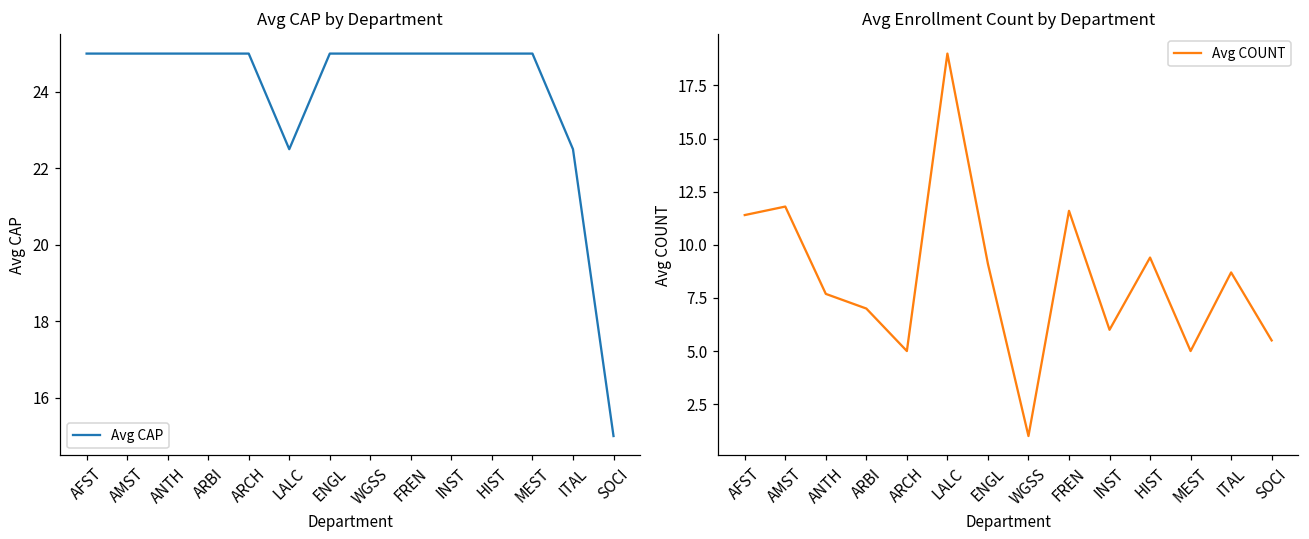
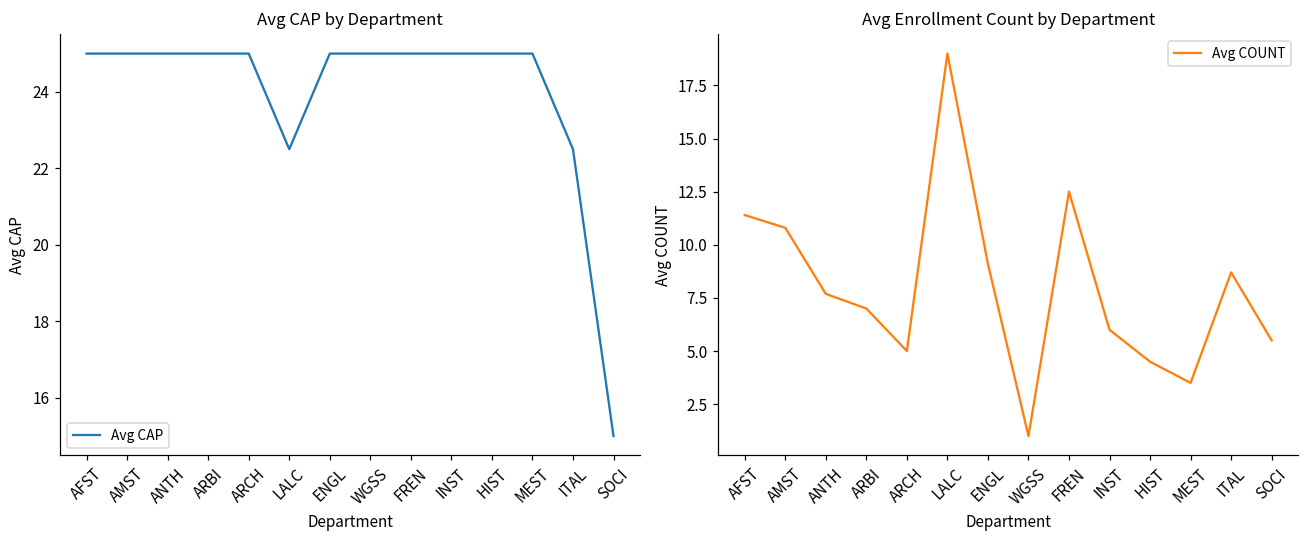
Avg Enrollment Count by Department, AMST: 11.8 -> 10.8
Avg Enrollment Count by Department, FREN: 11.6 -> 12.5
Avg Enrollment Count by Department, HIST: 9.4 -> 4.5
Avg Enrollment Count by Department, MEST: 5.0 -> 3.5
